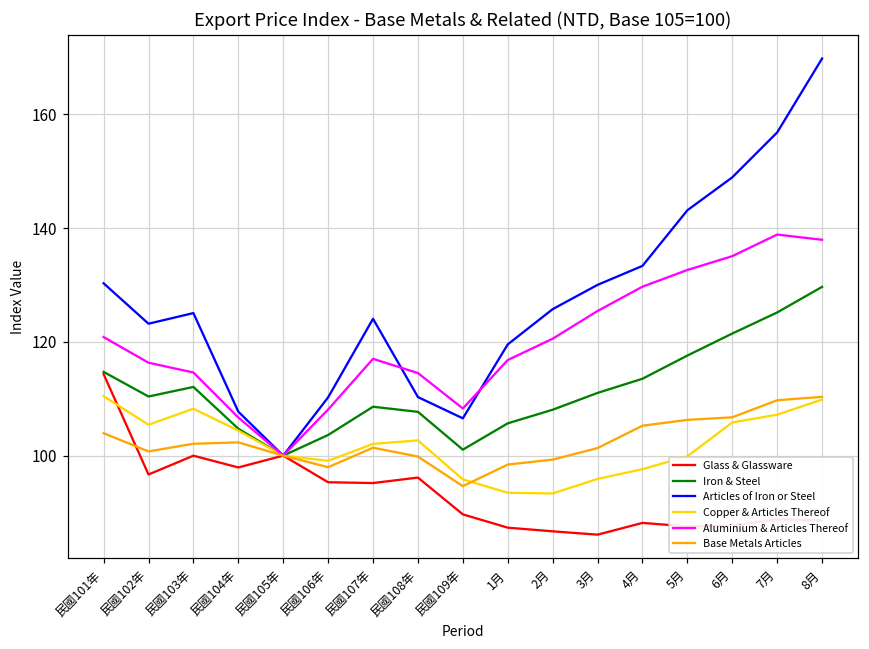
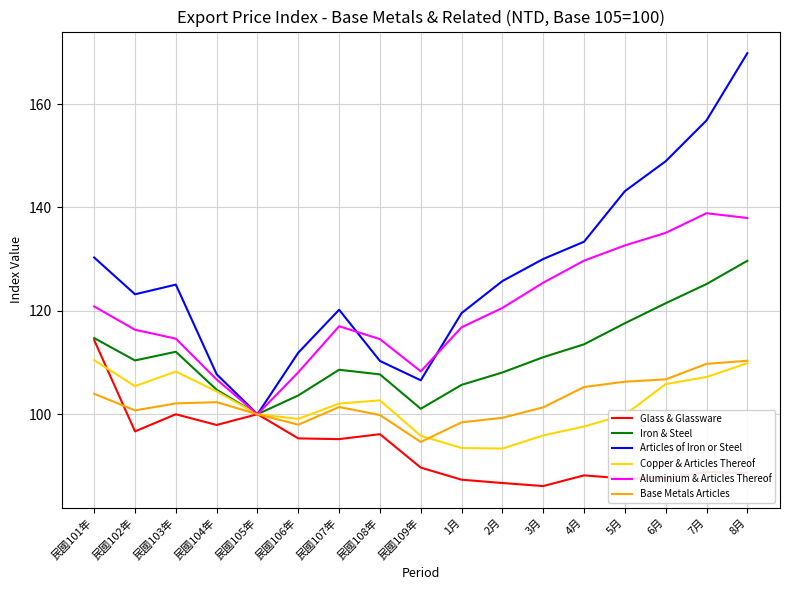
Articles of Iron or Steel, 民國106年: 110 -> 112
Articles of Iron or Steel, 民國107年: 124 -> 120
